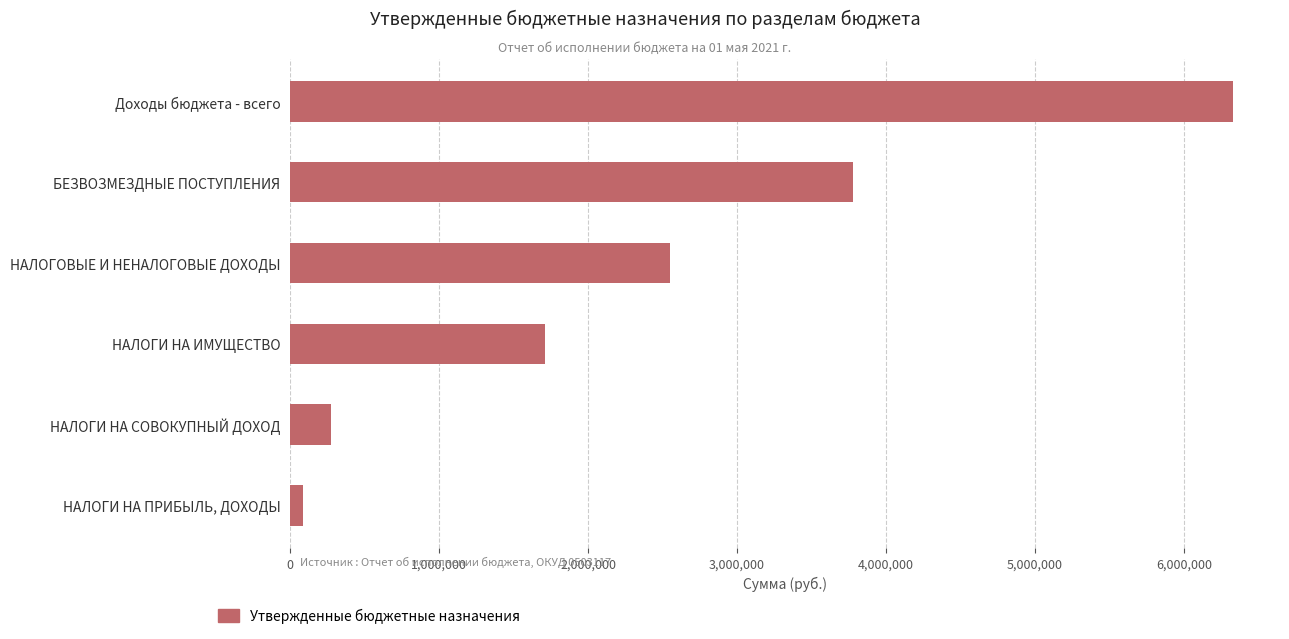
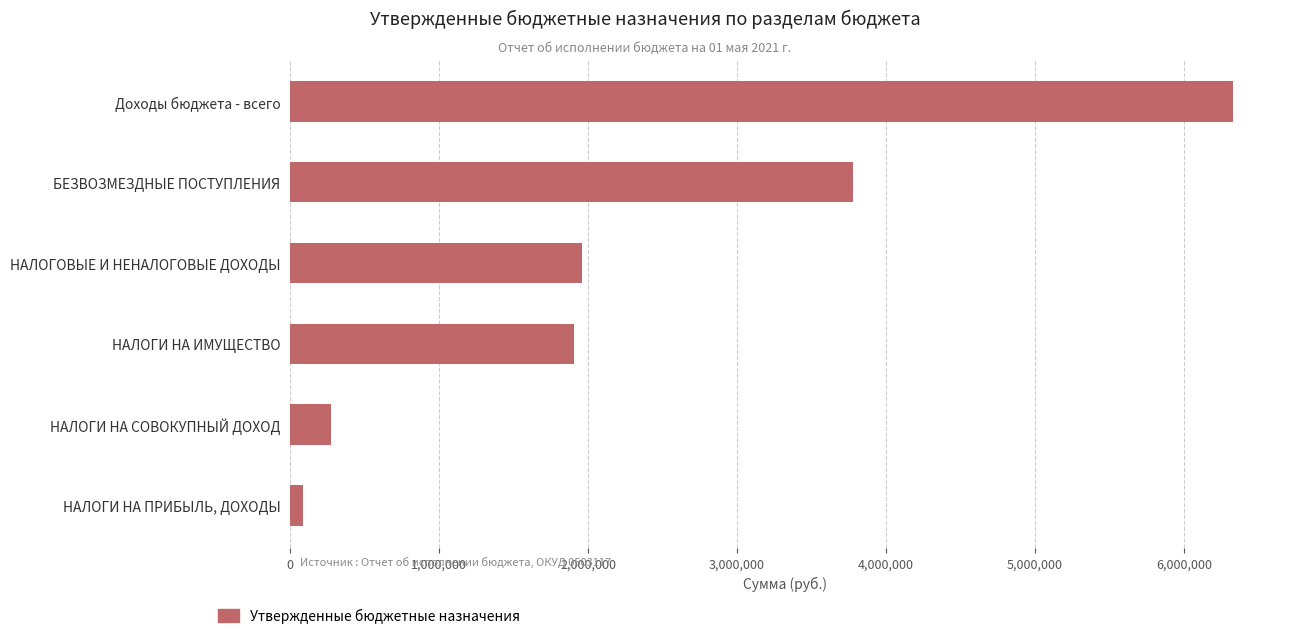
НАЛОГОВЫЕ И НЕНАЛОГОВЫЕ ДОХОДЫ: 2,550,000 -> 1,960,000
НАЛОГИ НА ИМУЩЕСТВО: 1,710,000 -> 1,900,000
